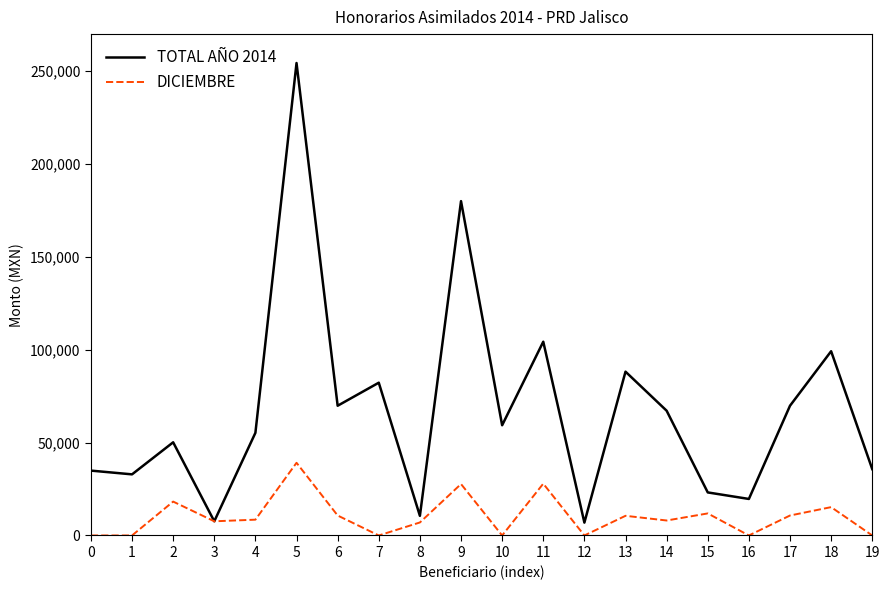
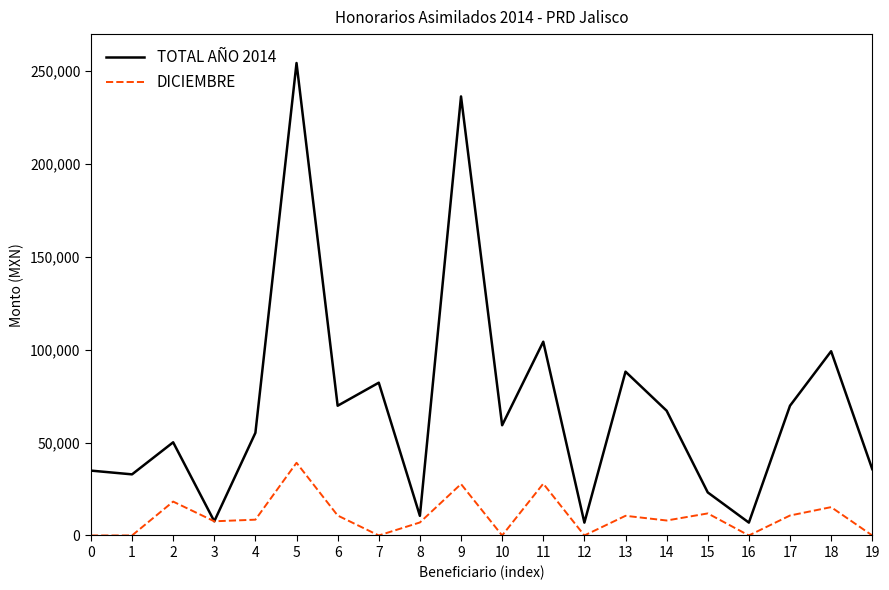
TOTAL AÑO 2014, 9: 180,000 -> 236,000
TOTAL AÑO 2014, 16: 20,000 -> 7,000
